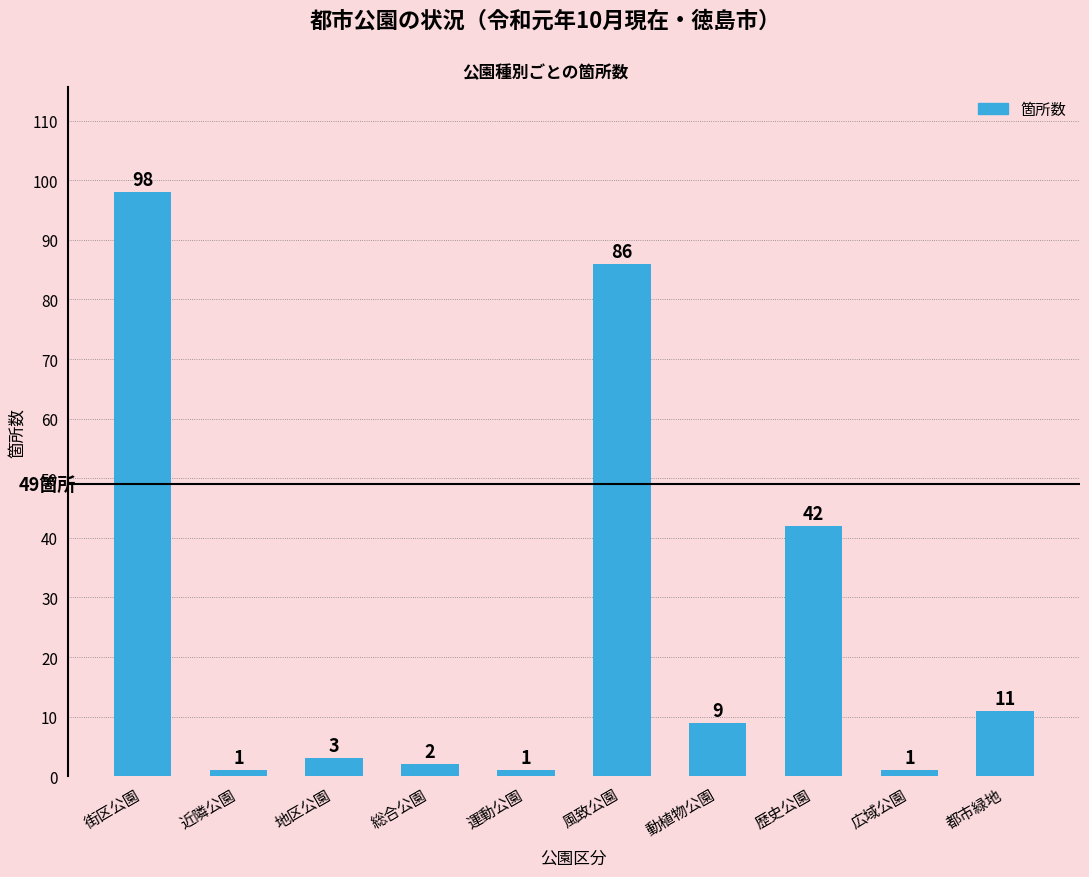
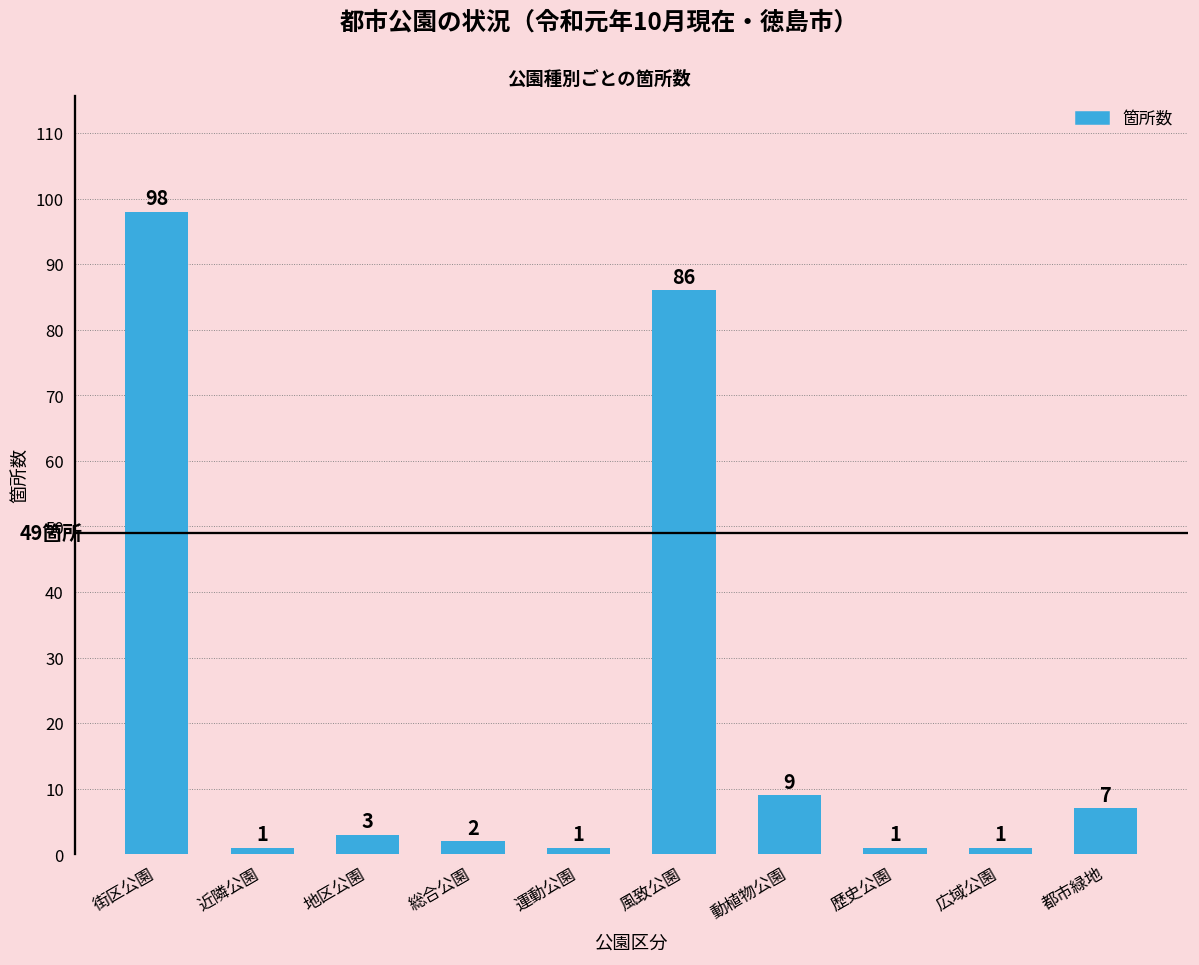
歴史公園: 42 -> 1
都市緑地: 11 -> 7
